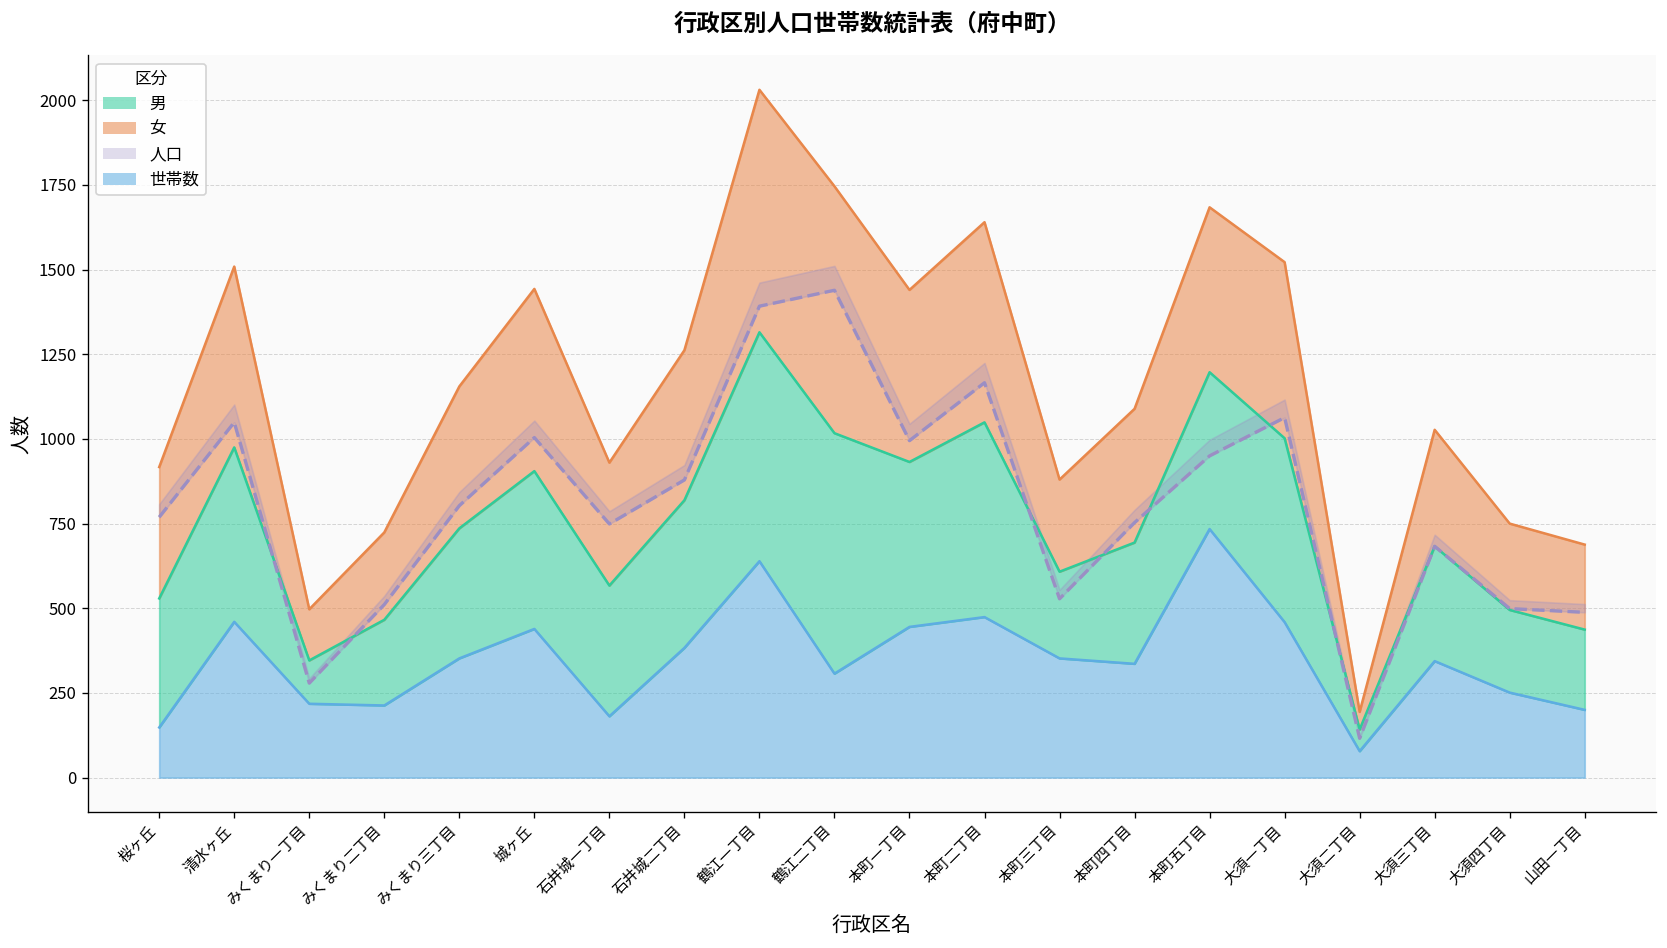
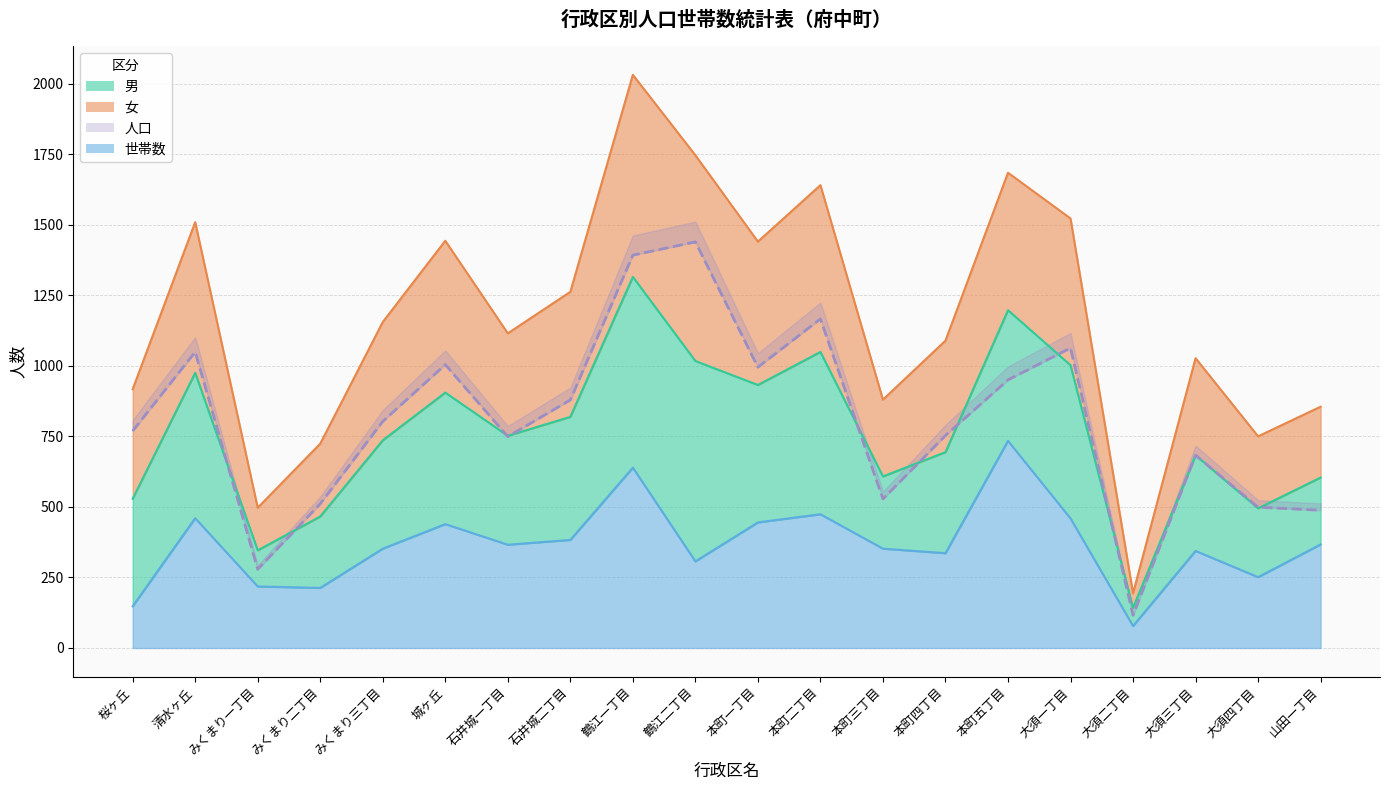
世帯数, 石井城一丁目: 180 -> 370
世帯数, 山田一丁目: 200 -> 370
